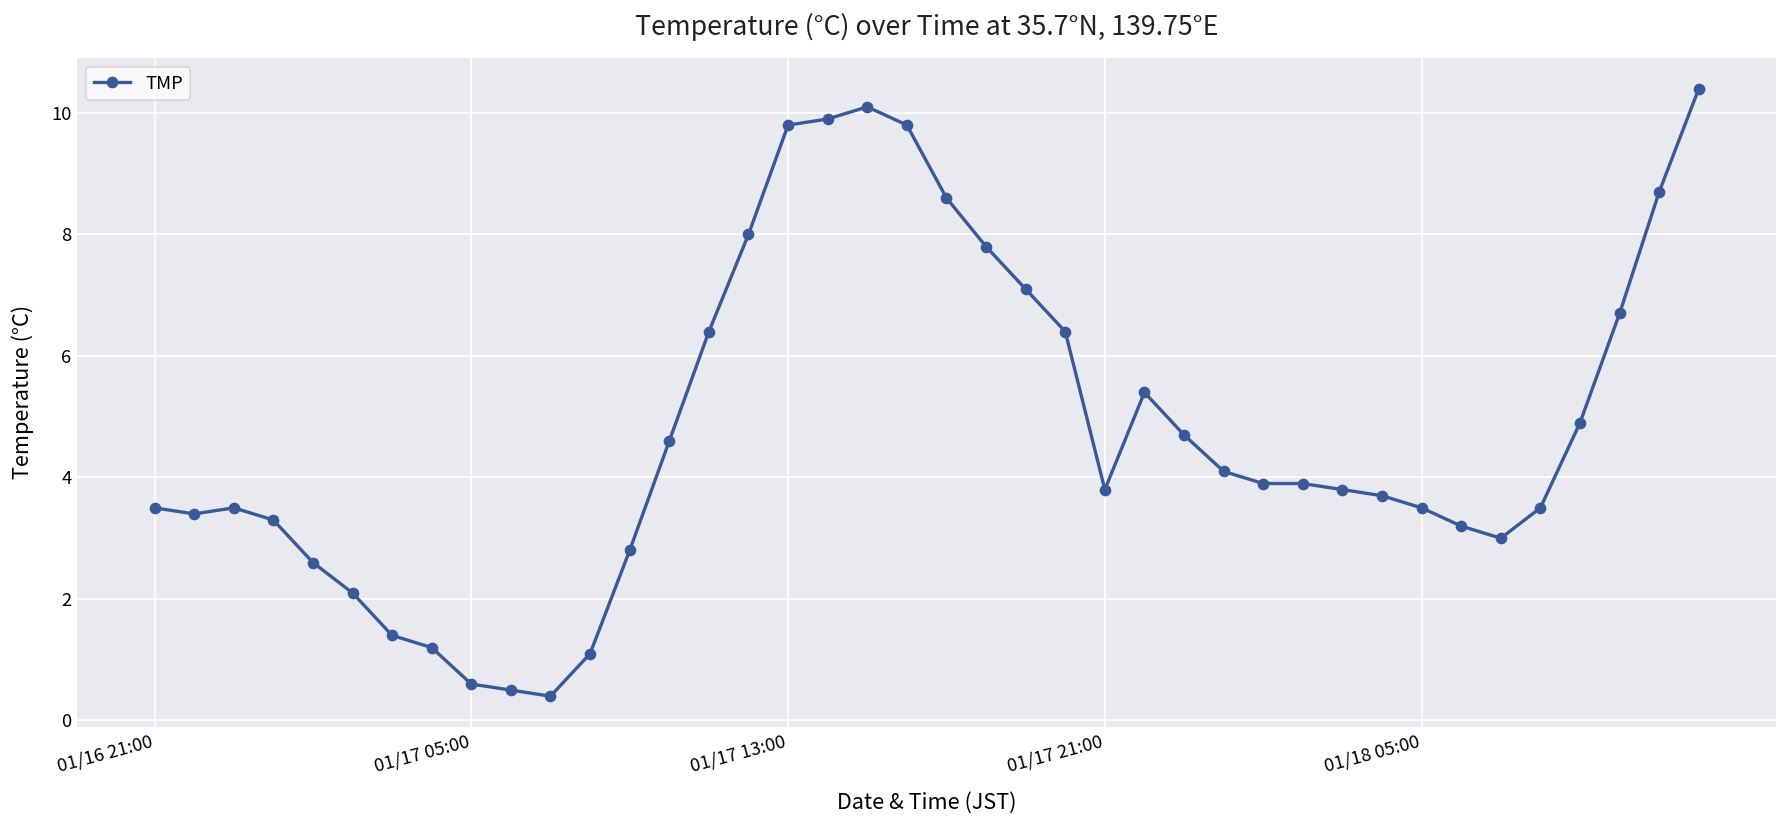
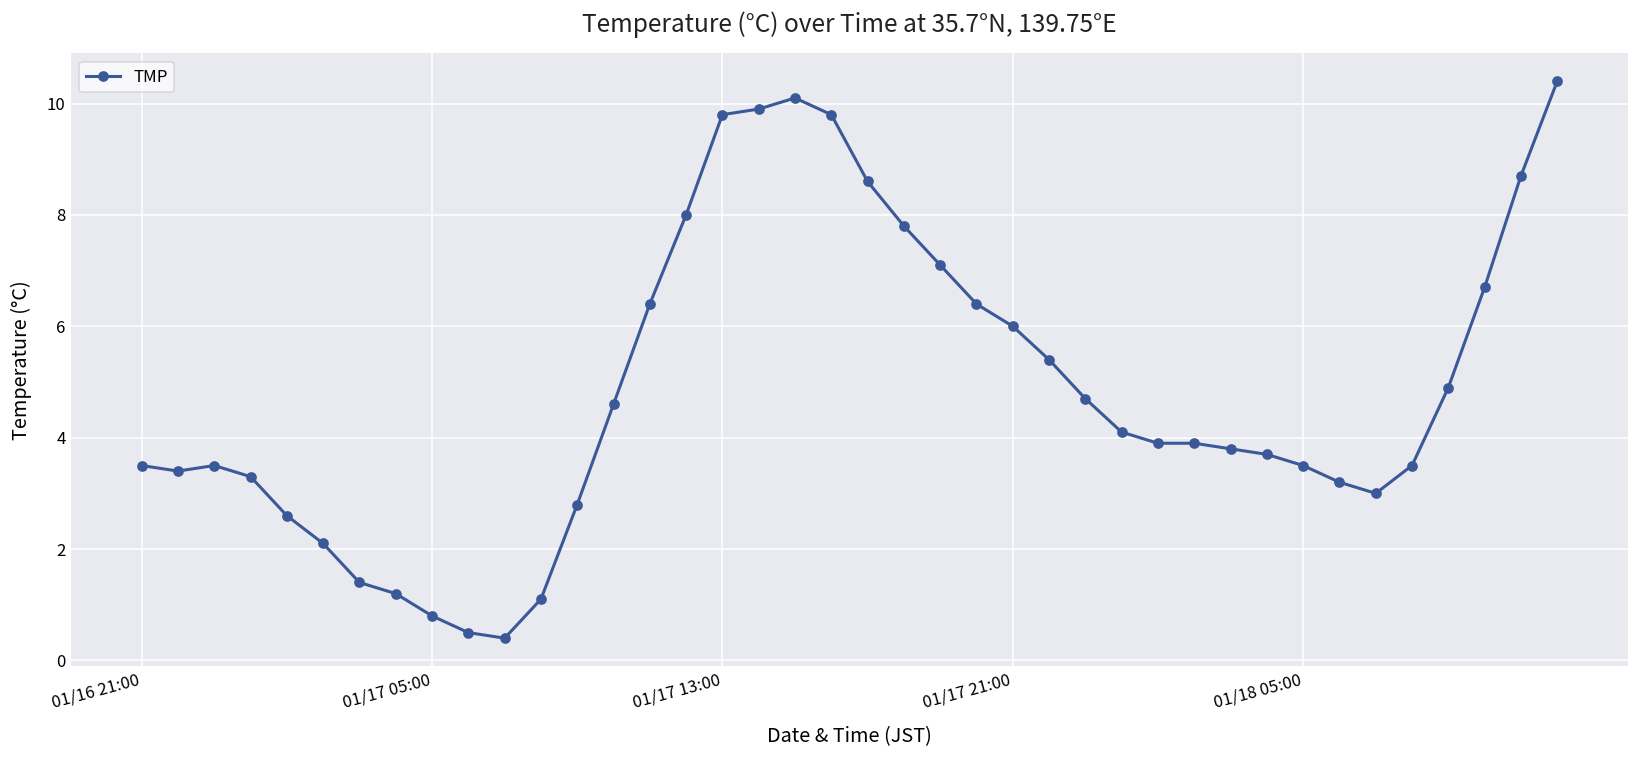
01/17 05:00: 0.6 -> 0.8
01/17 21:00: 3.8 -> 6.0
